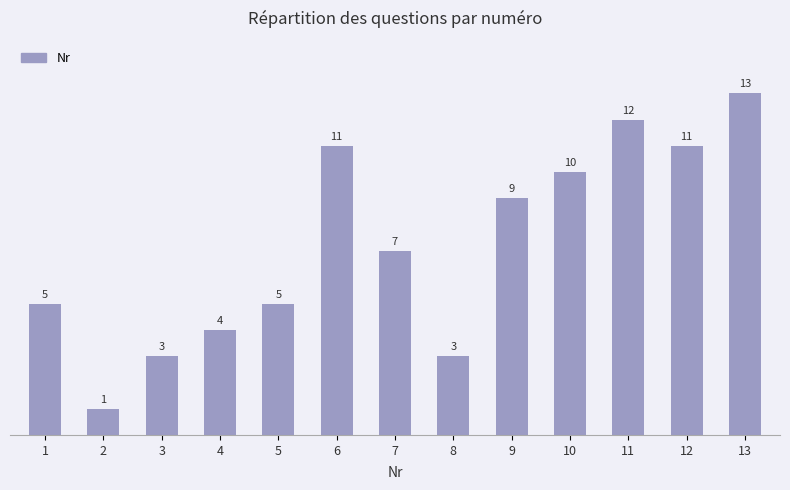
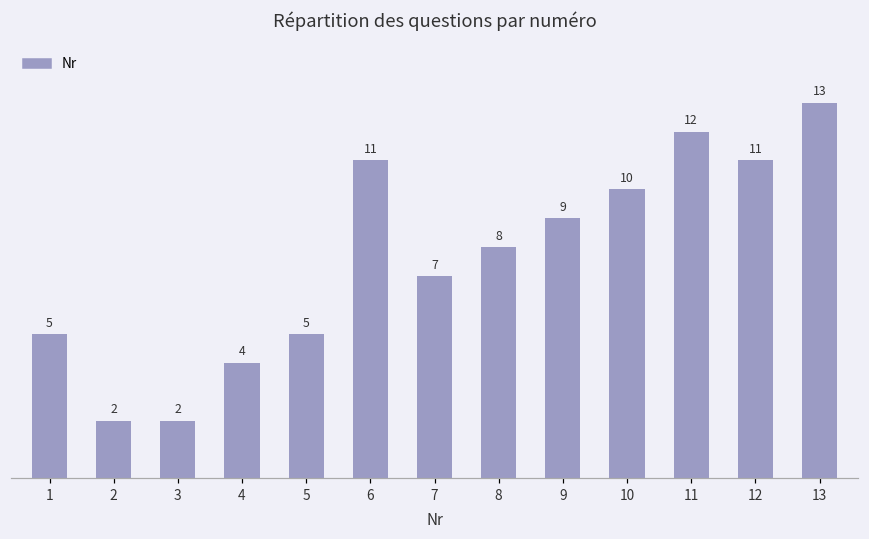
2: 1 -> 2
3: 3 -> 2
8: 3 -> 8
